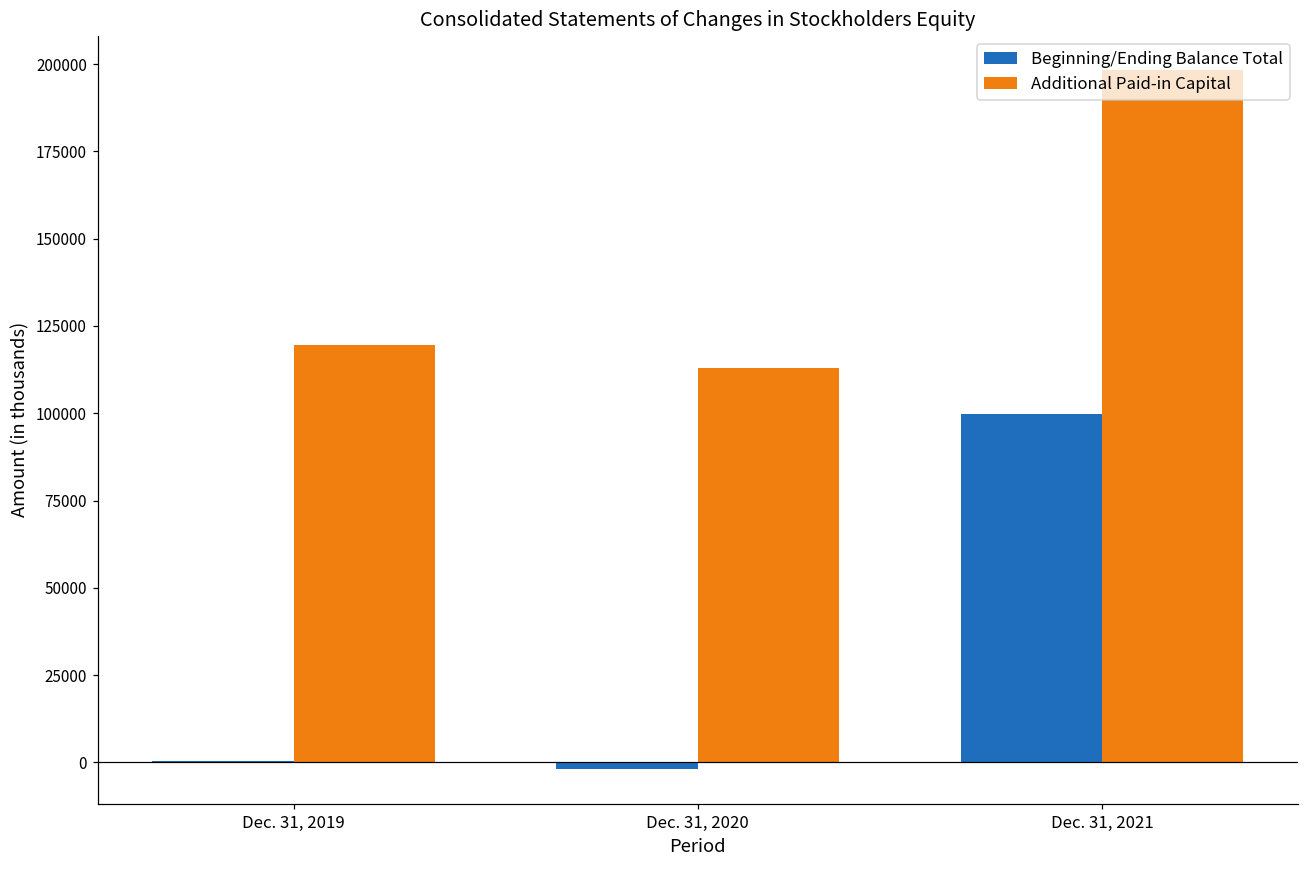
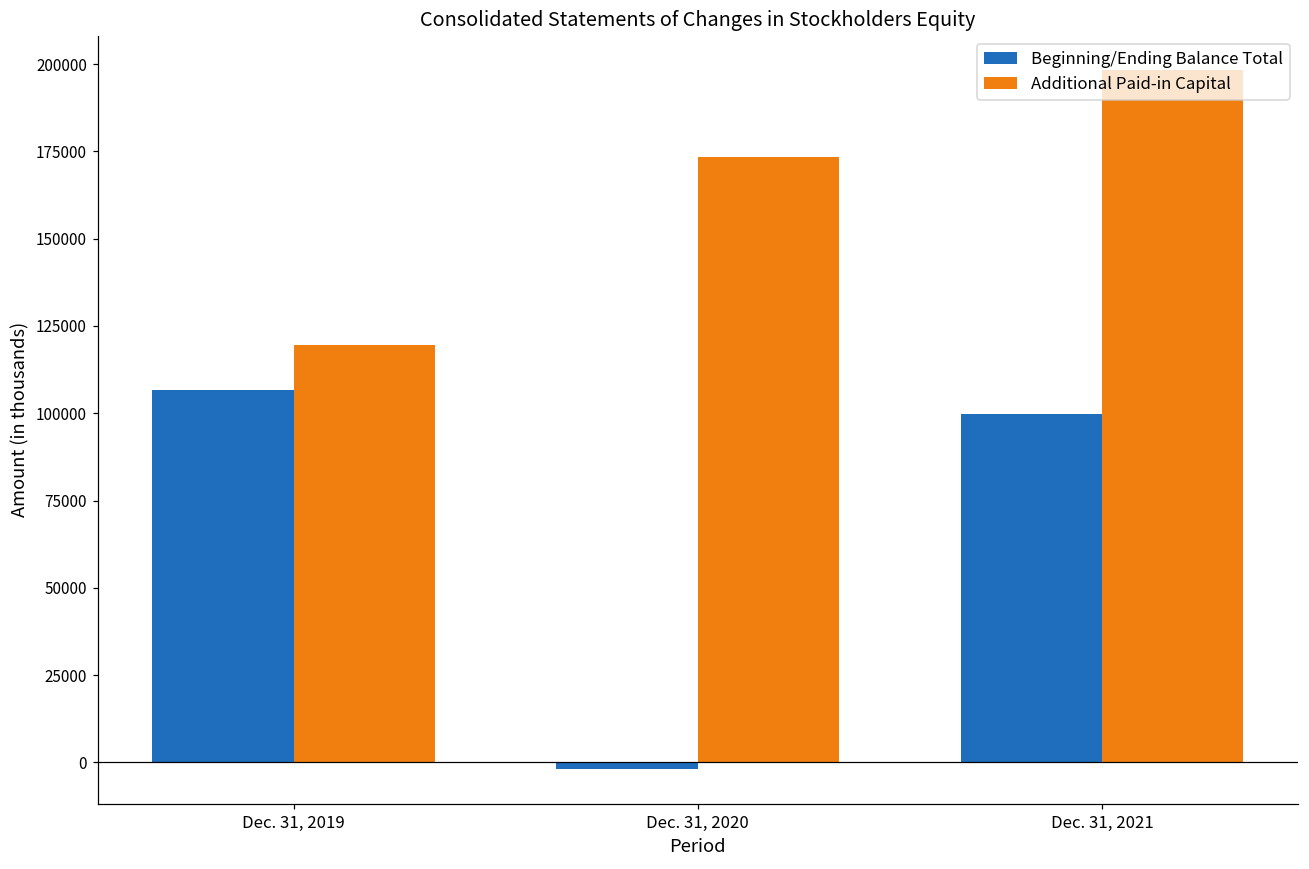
Beginning/Ending Balance Total, Dec. 31, 2019: 0 -> 107000
Additional Paid-in Capital, Dec. 31, 2020: 113000 -> 174000
